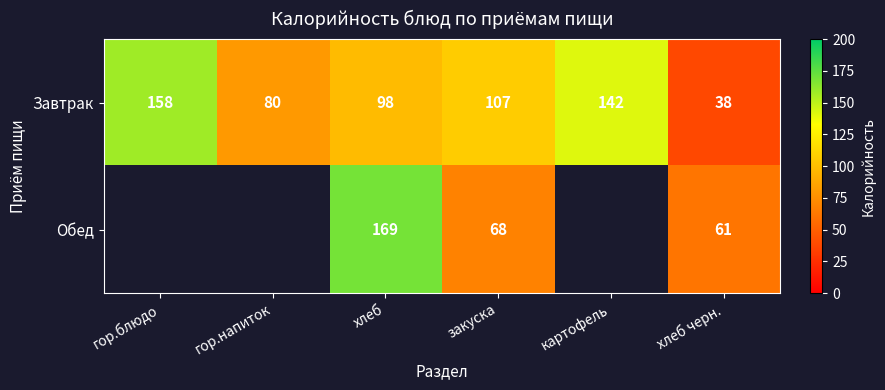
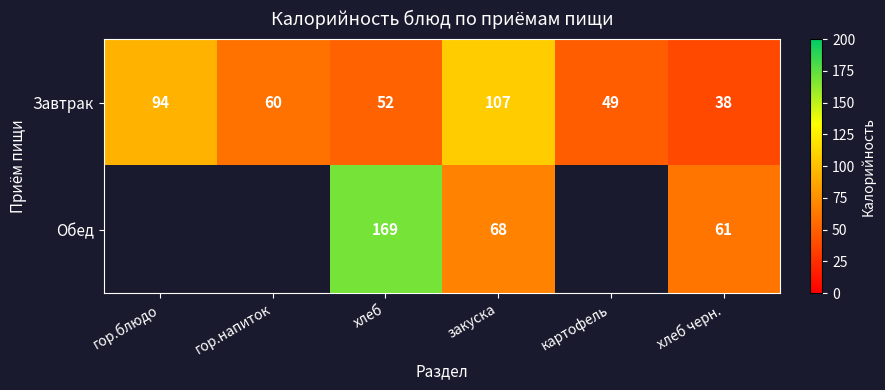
Завтрак, гор.блюдо: 158 -> 94
Завтрак, гор.напиток: 80 -> 60
Завтрак, хлеб: 98 -> 52
Завтрак, картофель: 142 -> 49
